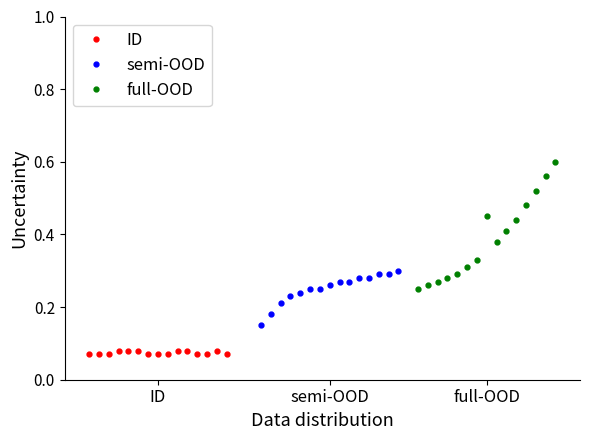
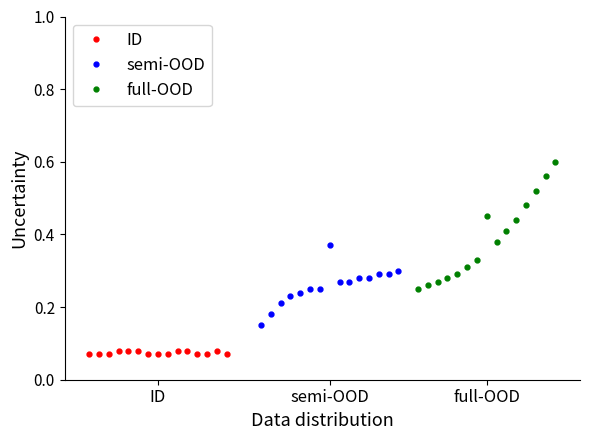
semi-OOD, semi-OOD: 0.26 -> 0.37
